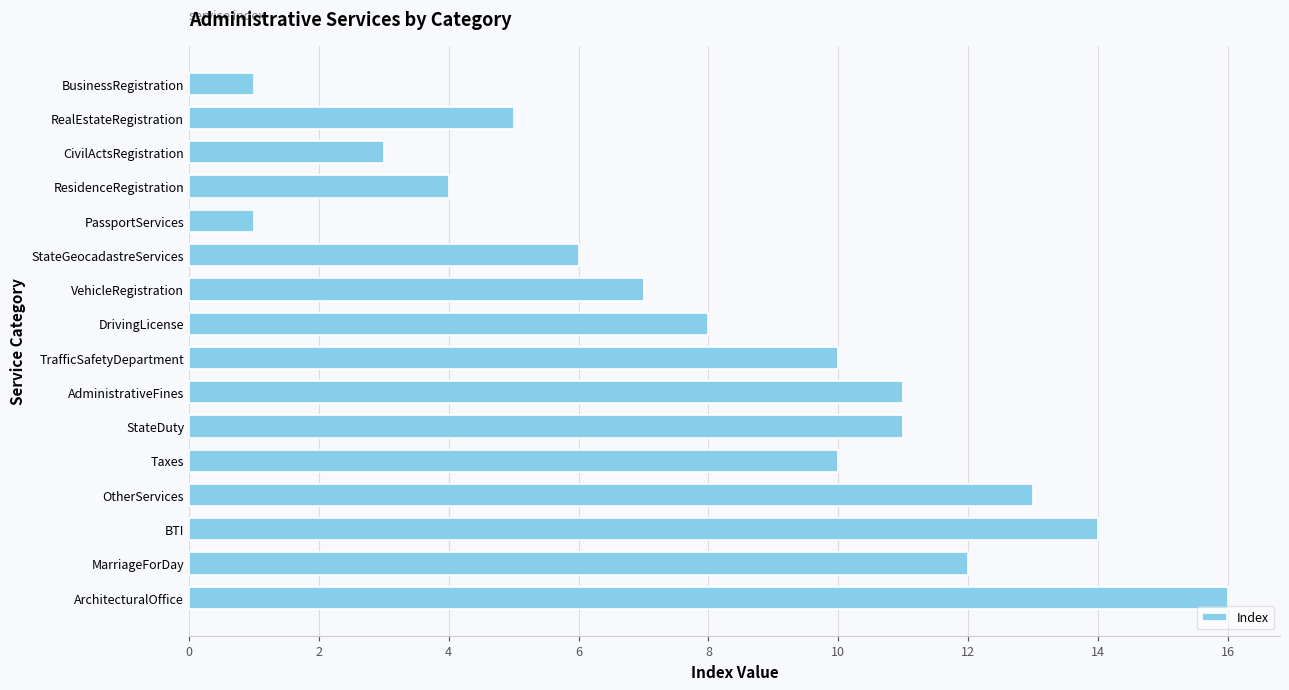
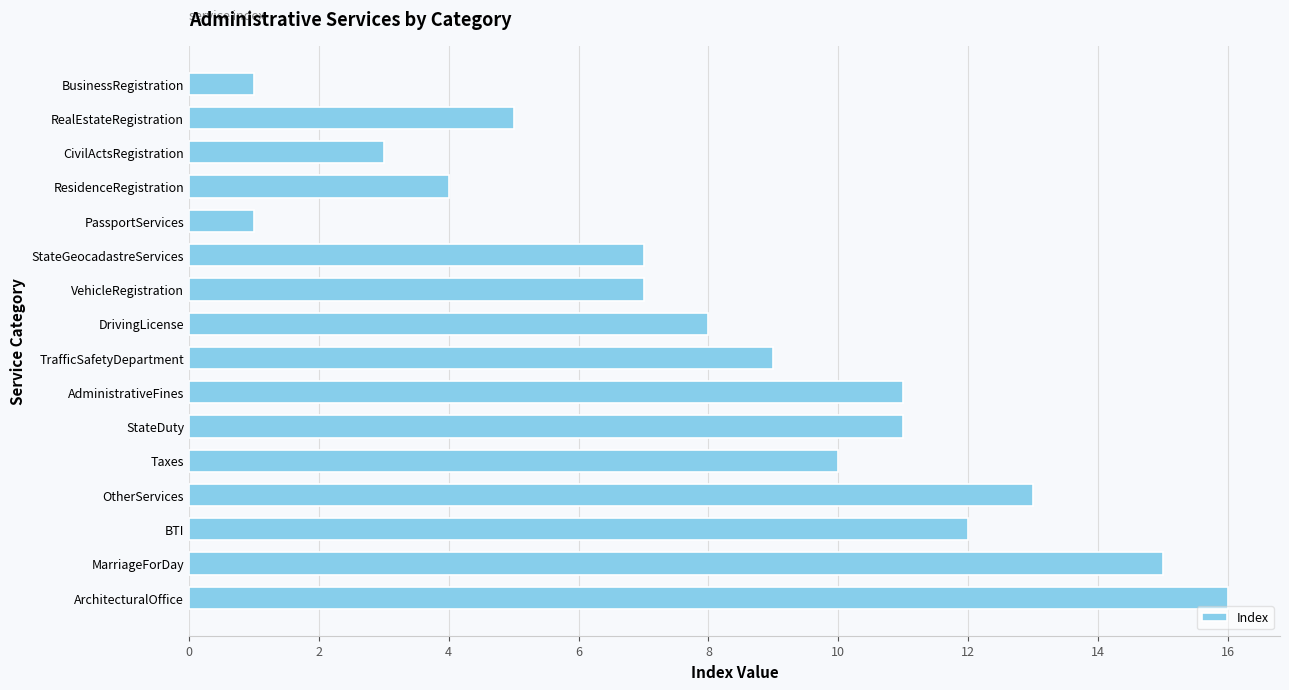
StateGeocadastreServices: 6 -> 7
TrafficSafetyDepartment: 10 -> 9
BTI: 14 -> 12
MarriageForDay: 12 -> 15
